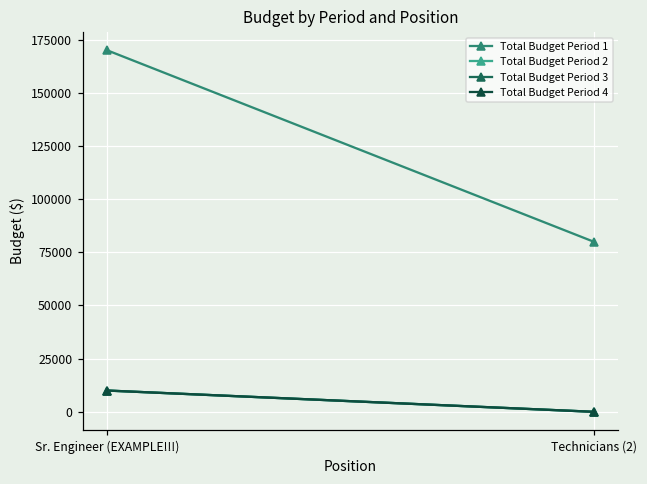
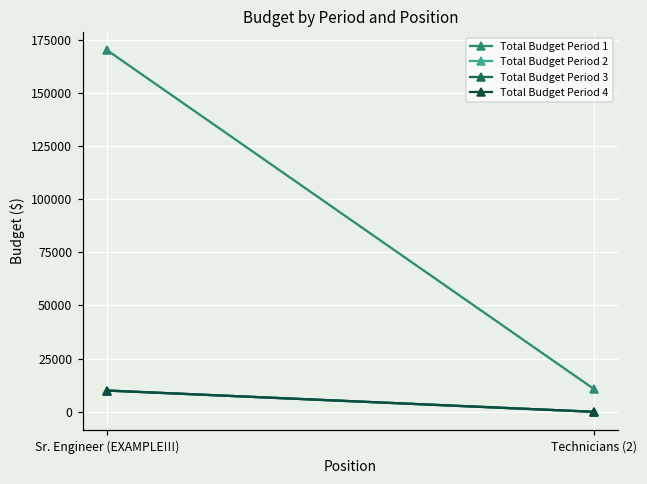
Total Budget Period 1, Technicians (2): 80000 -> 11000
